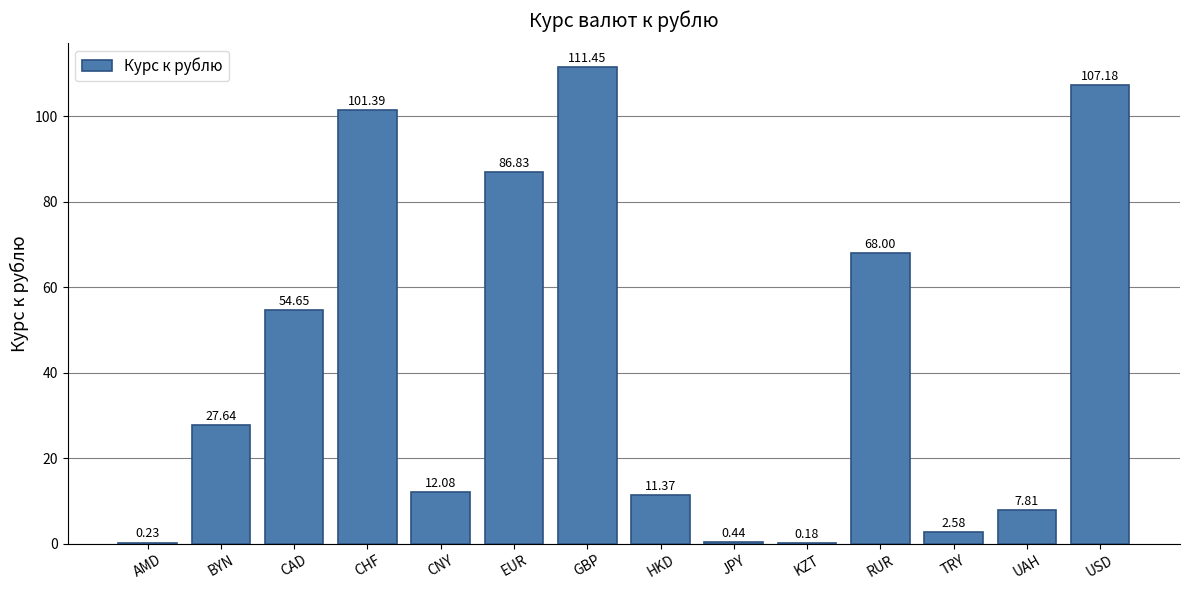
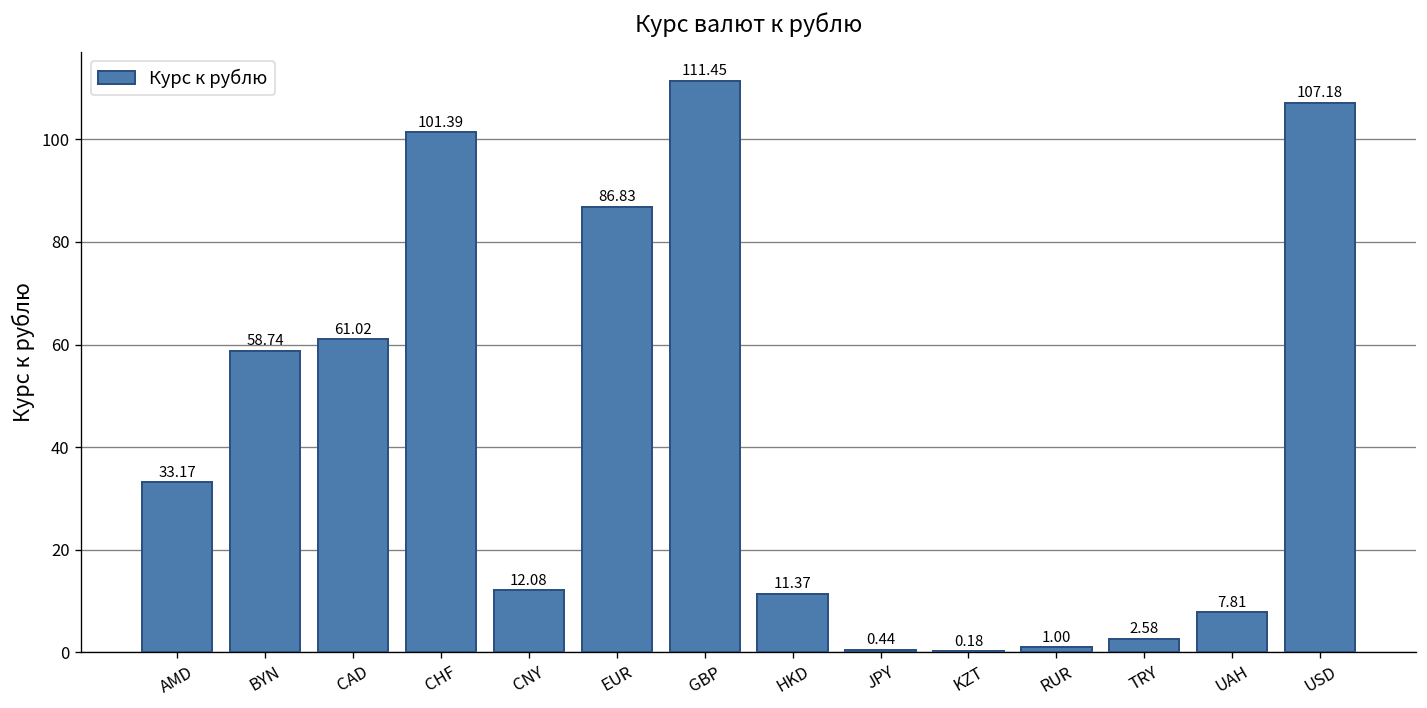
AMD: 0.23 -> 33.17
BYN: 27.64 -> 58.74
CAD: 54.65 -> 61.02
RUR: 68.00 -> 1.00
